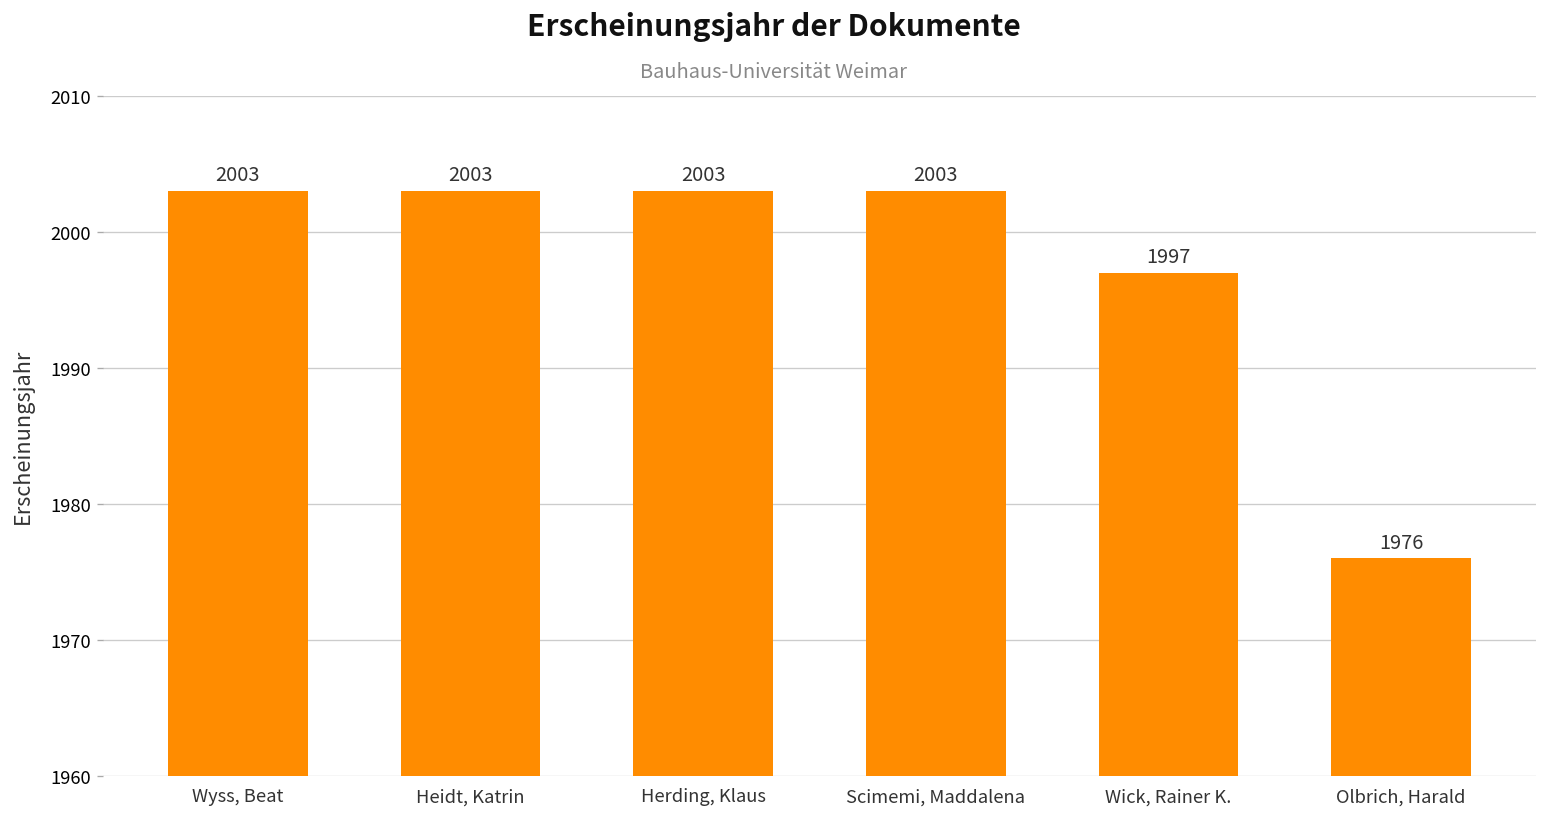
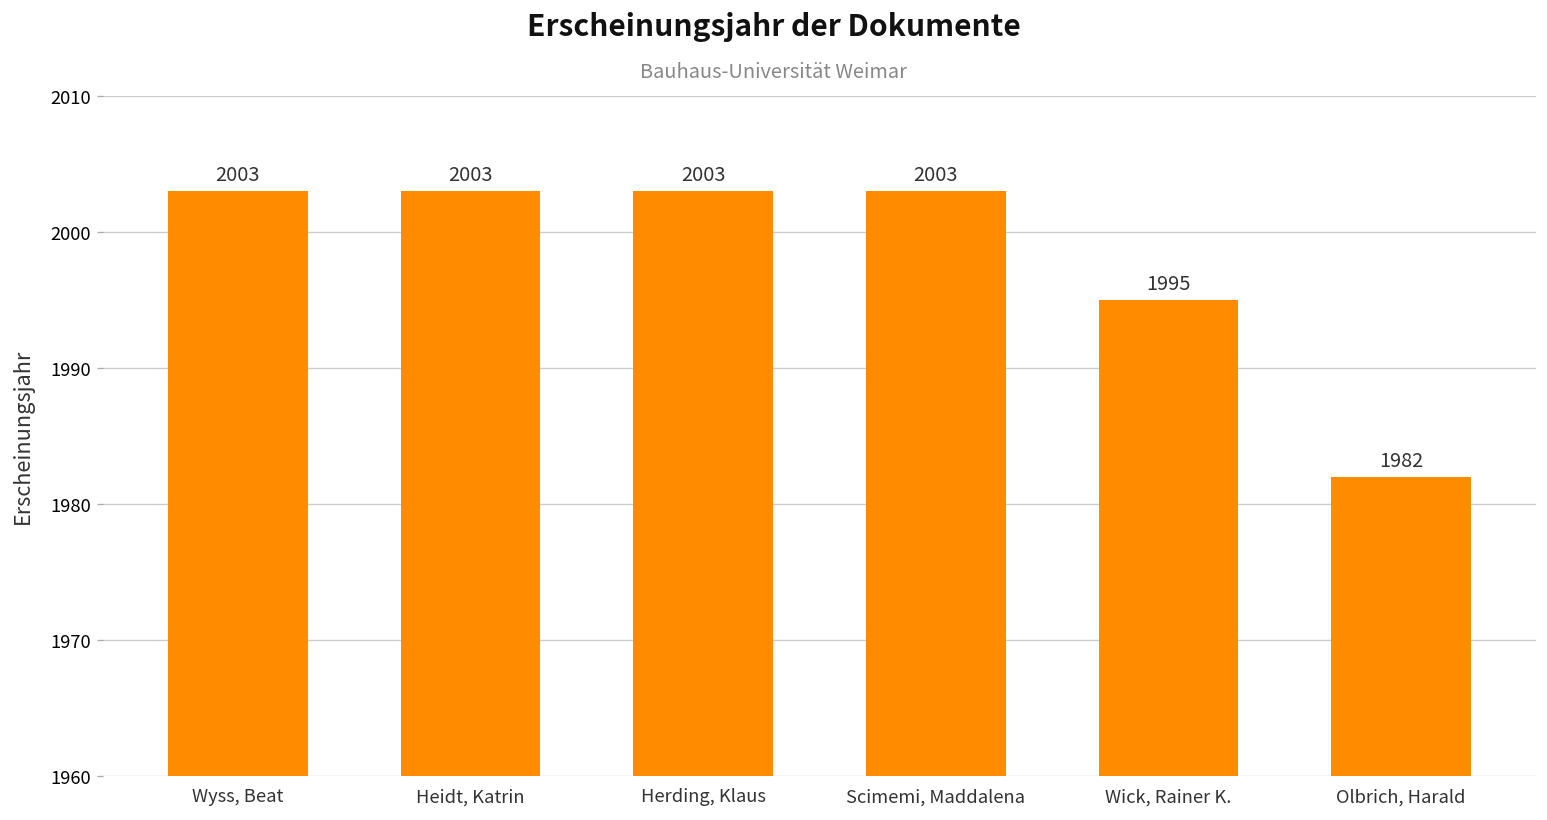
Wick, Rainer K.: 1997 -> 1995
Olbrich, Harald: 1976 -> 1982
